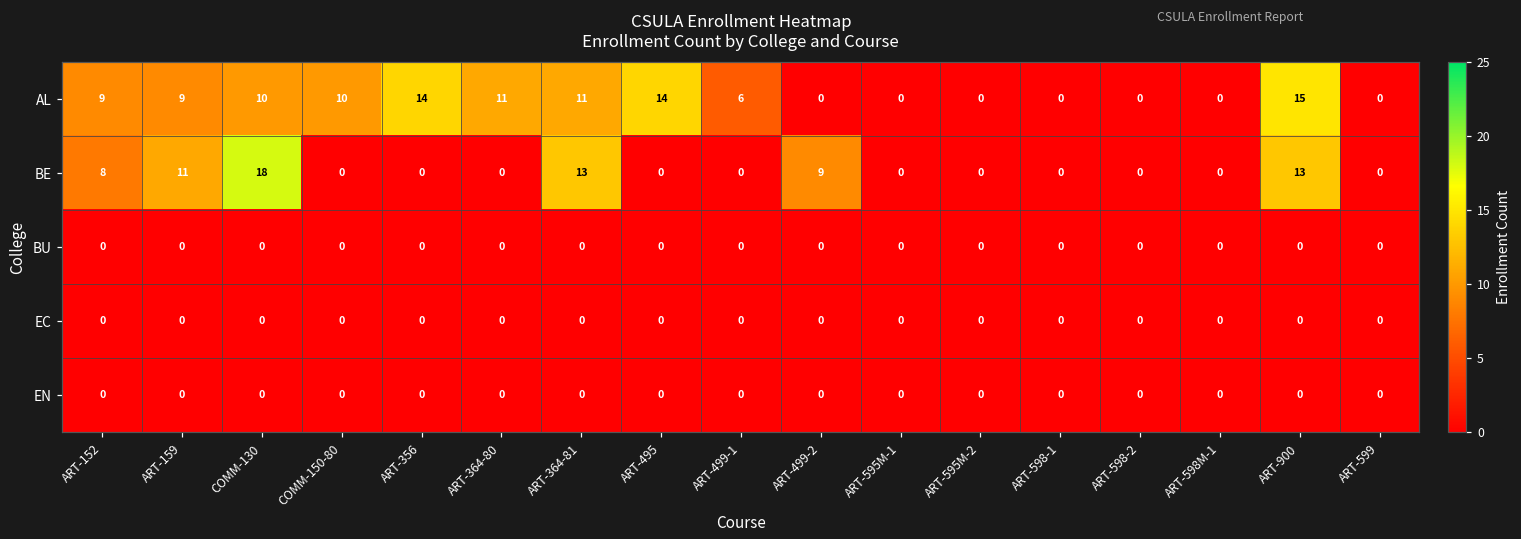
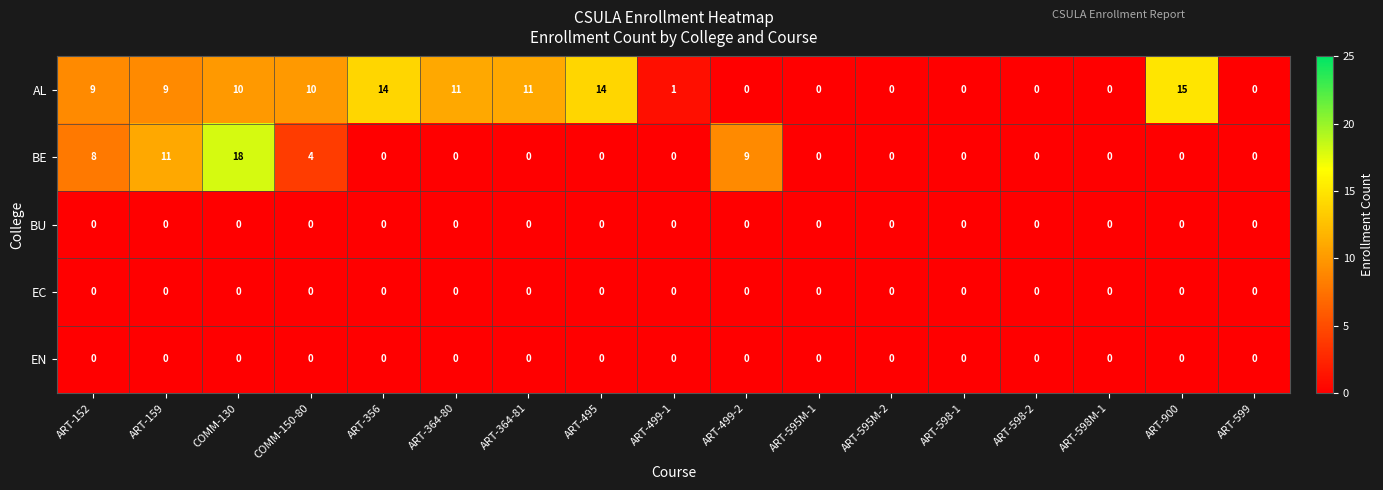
AL, ART-499-1: 6 -> 1
BE, COMM-150-80: 0 -> 4
BE, ART-364-81: 13 -> 0
BE, ART-900: 13 -> 0
